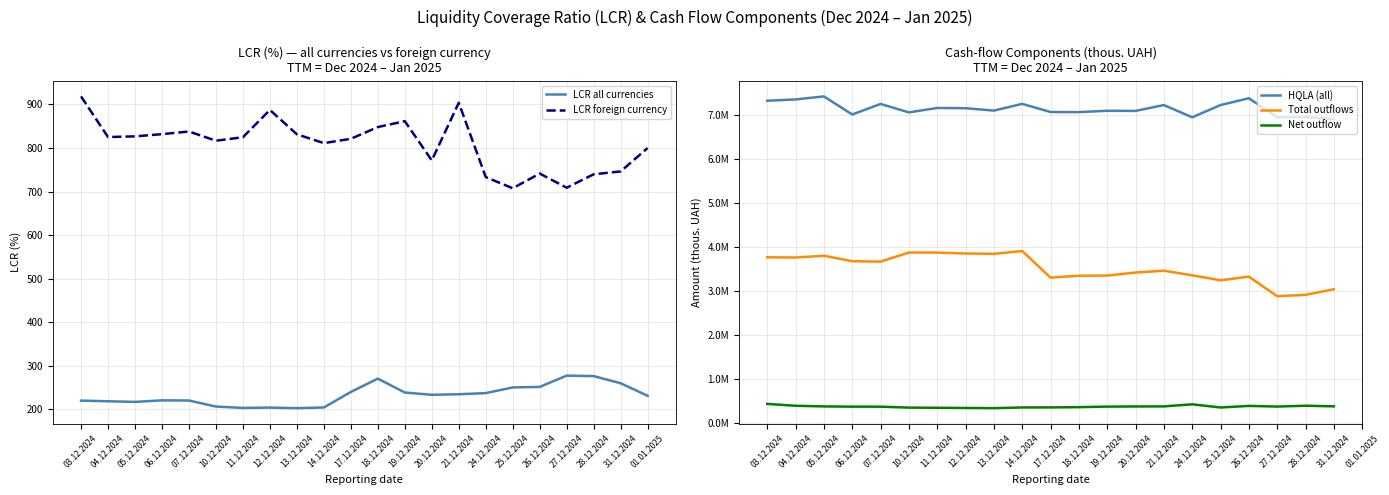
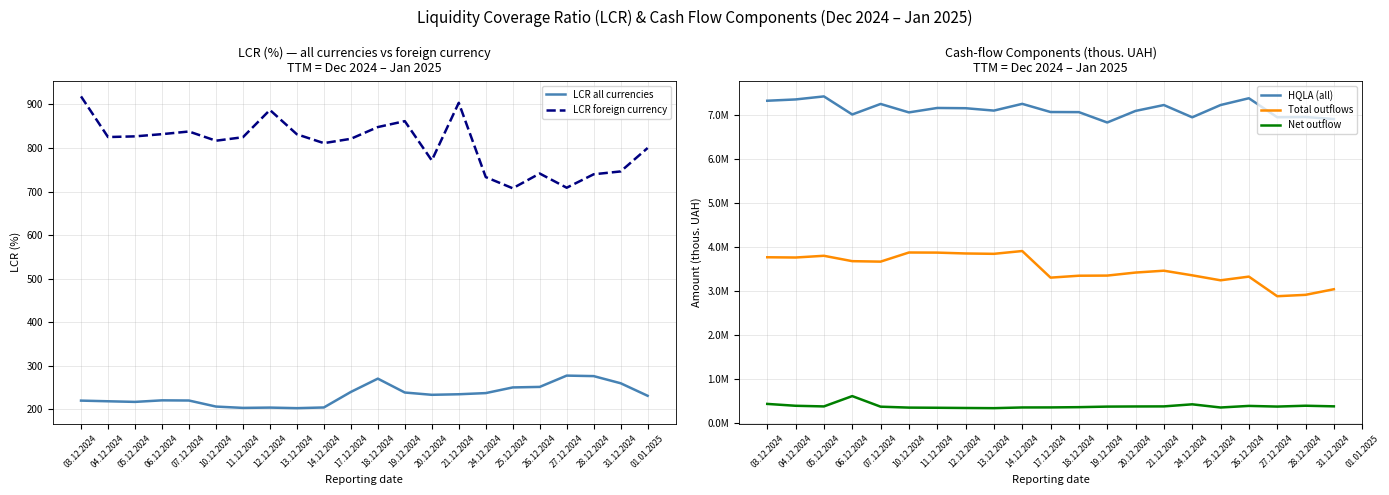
Cash-flow Components (thous. UAH) TTM = Dec 2024 – Jan 2025, Net outflow, 06.12.2024: 400000 -> 600000
Cash-flow Components (thous. UAH) TTM = Dec 2024 – Jan 2025, HQLA (all), 19.12.2024: 7100000 -> 6800000
